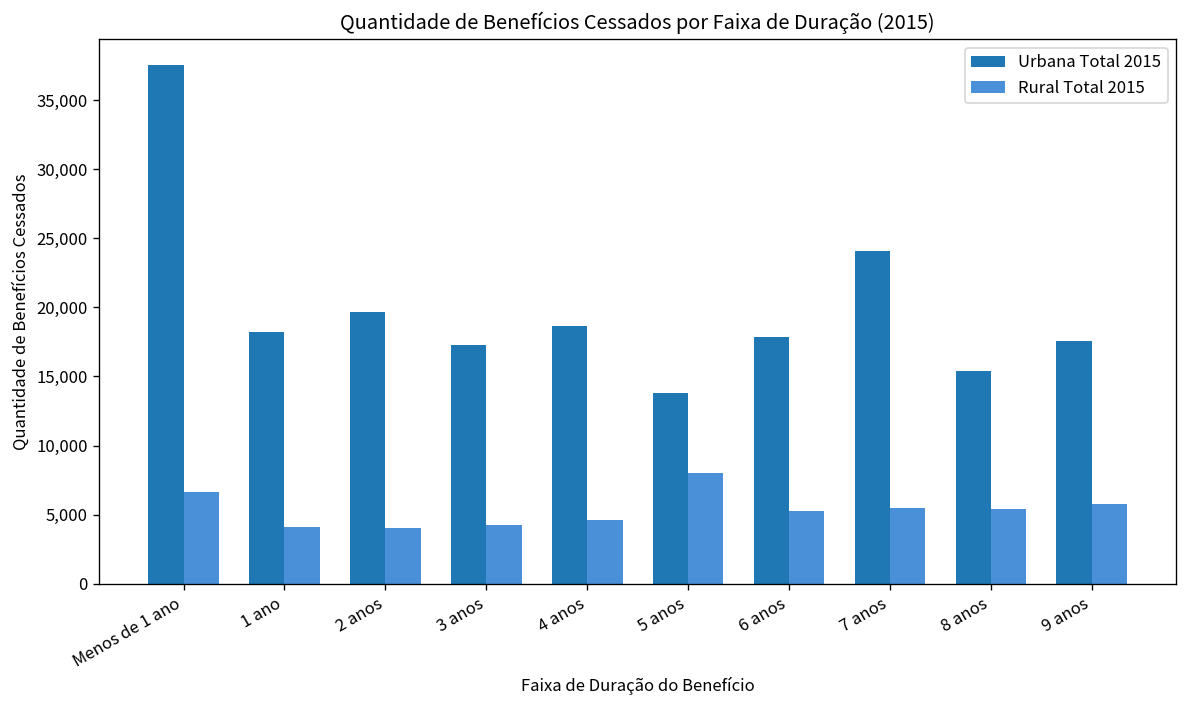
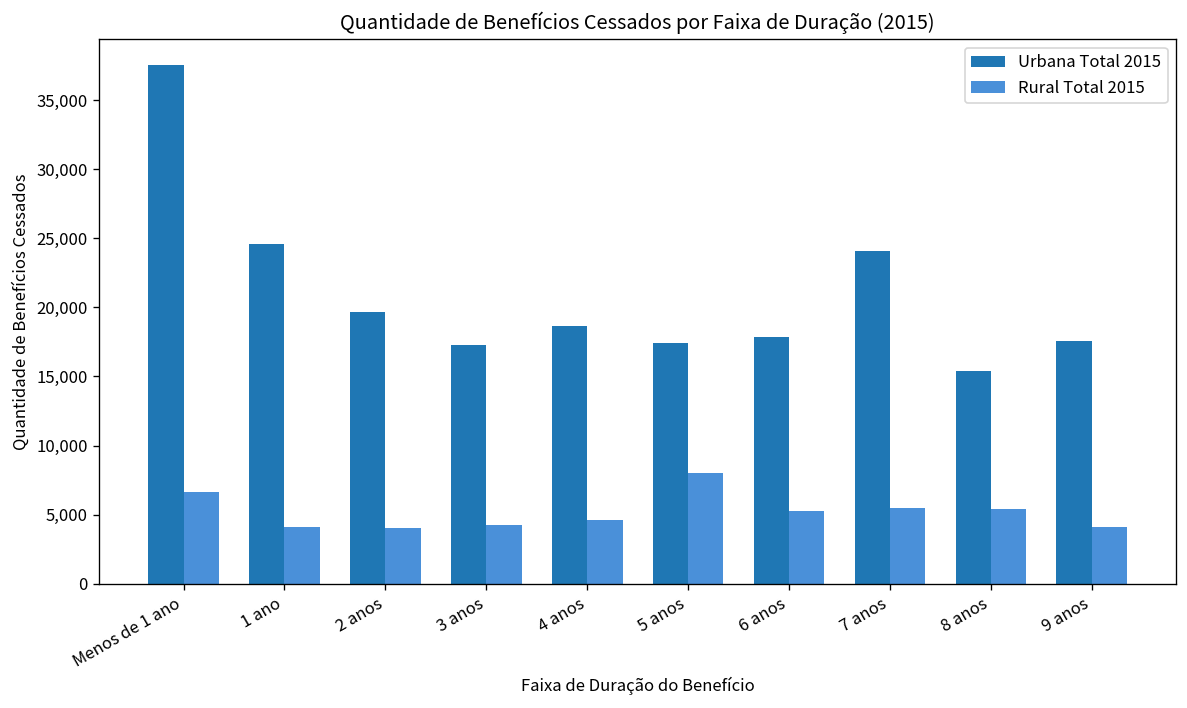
Urbana Total 2015, 1 ano: 18,200 -> 24,600
Urbana Total 2015, 5 anos: 13,800 -> 17,400
Rural Total 2015, 9 anos: 5,800 -> 4,100
